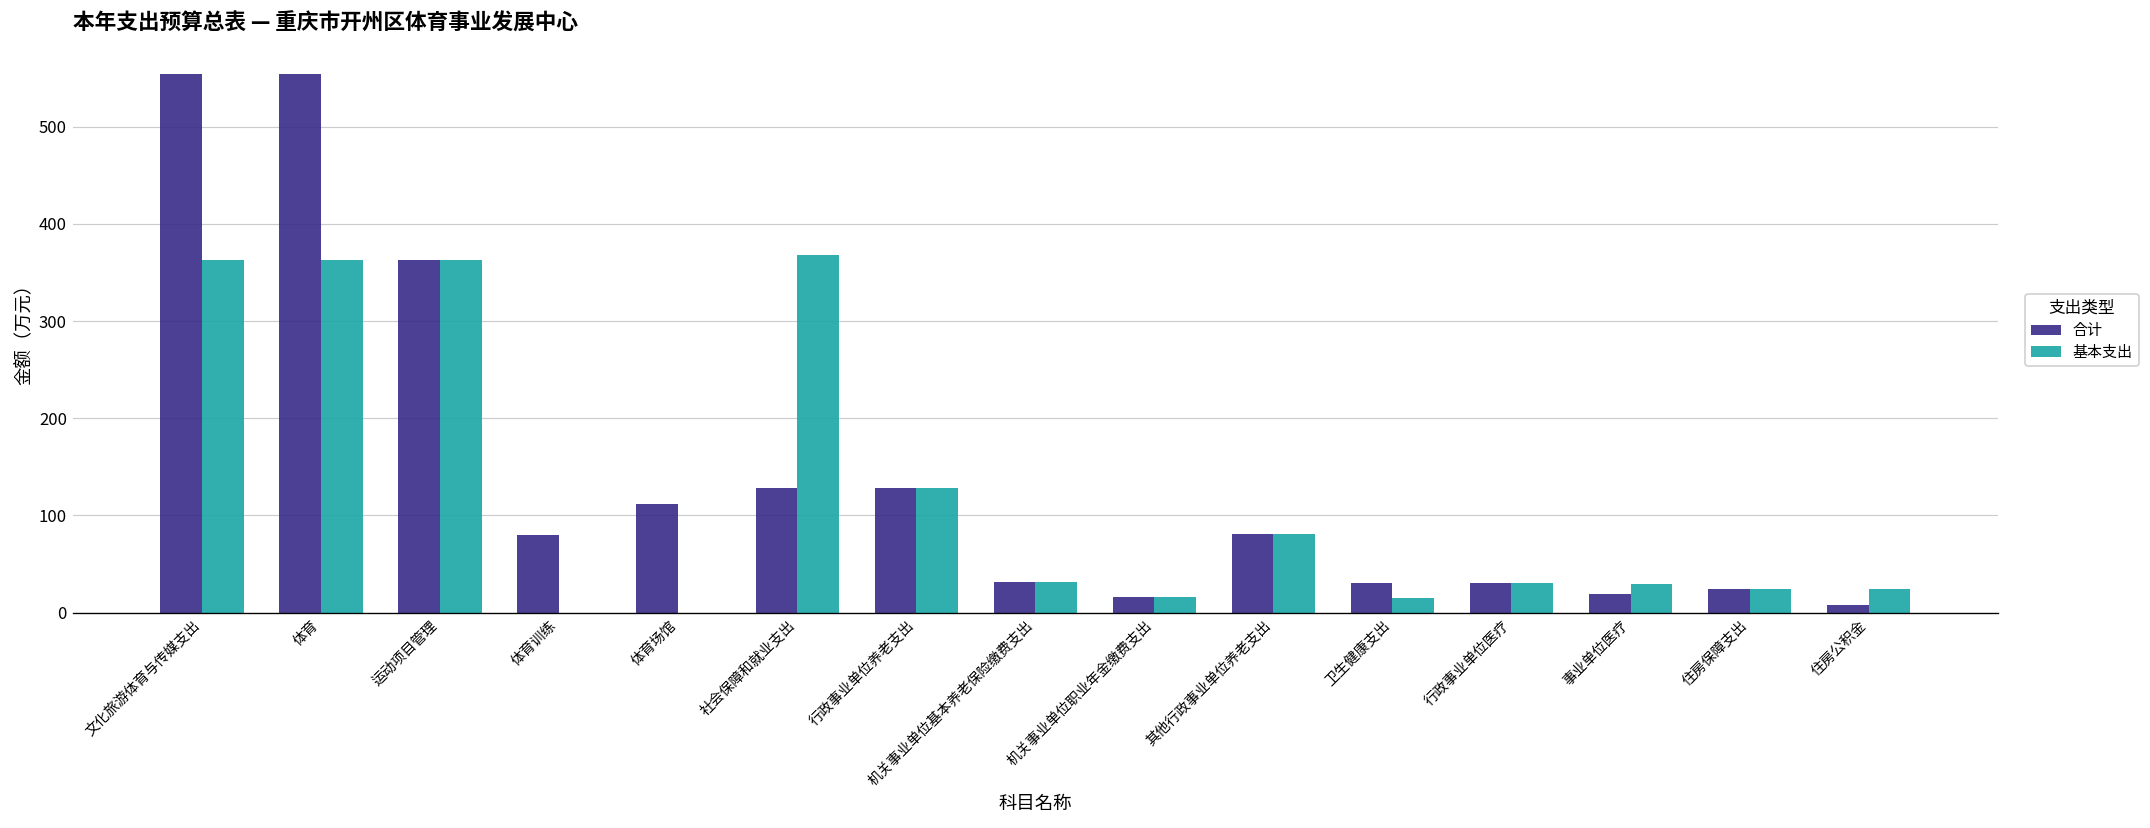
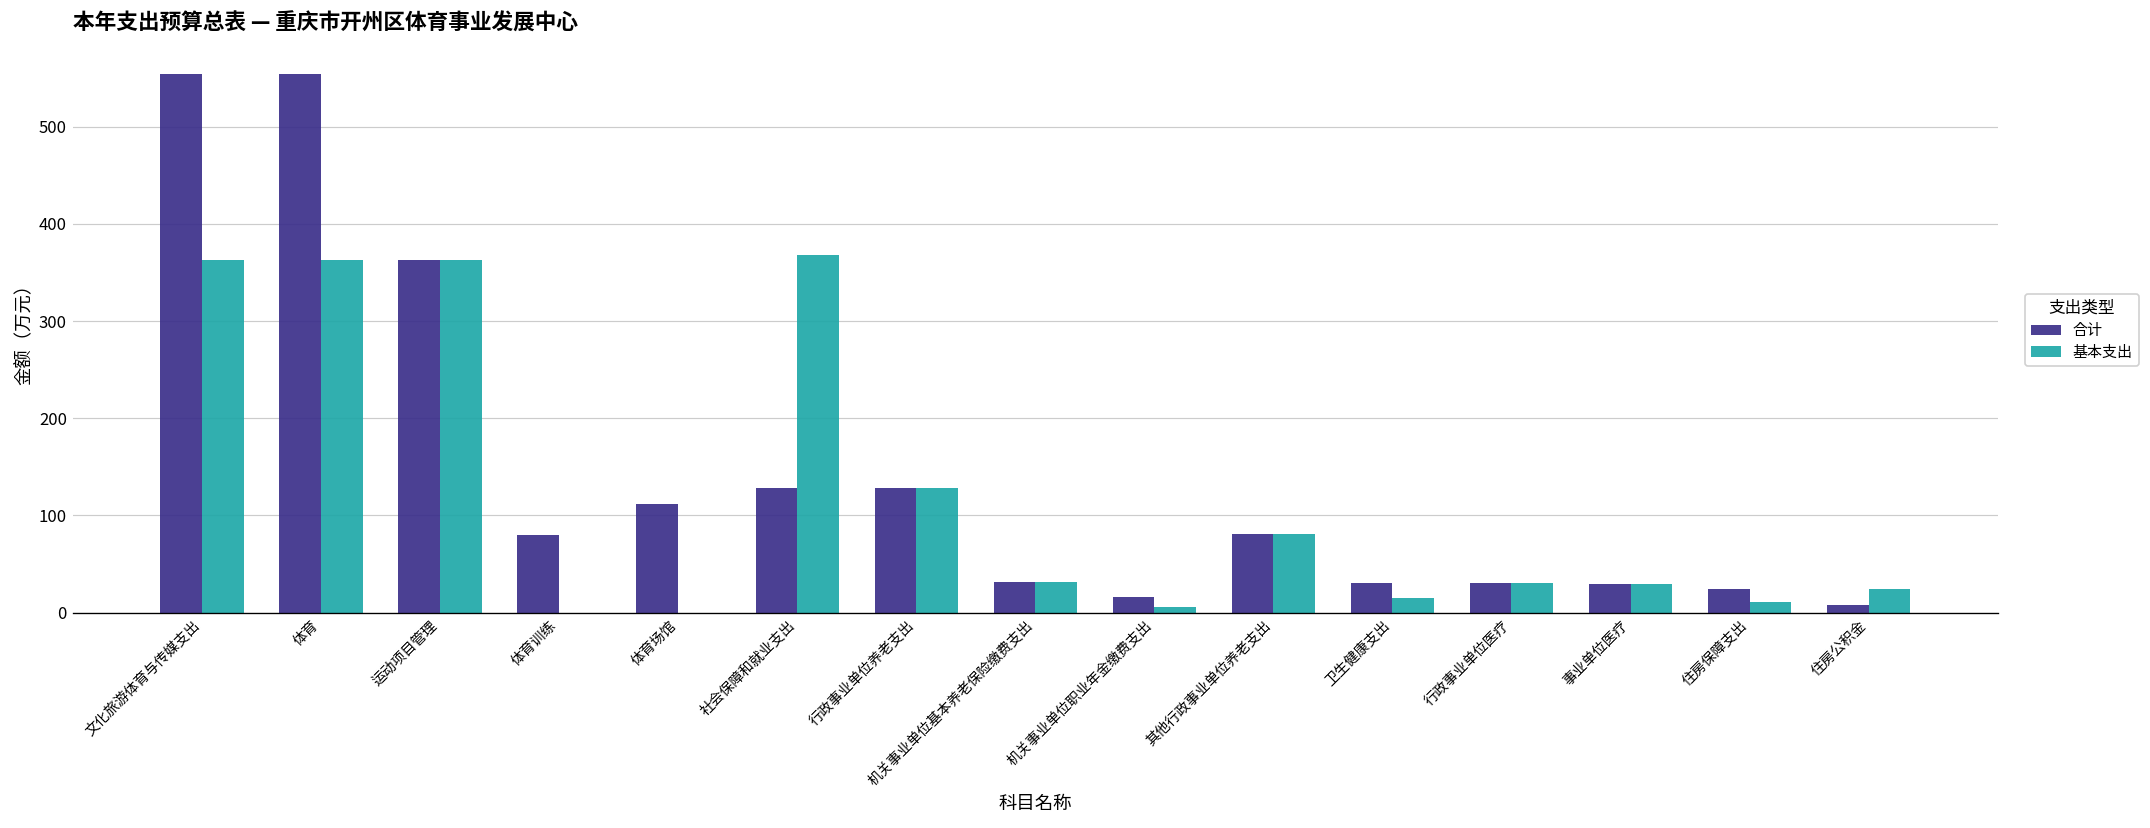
基本支出, 机关事业单位职业年金缴费支出: 20 -> 10
合计, 事业单位医疗: 20 -> 30
基本支出, 住房保障支出: 20 -> 10
